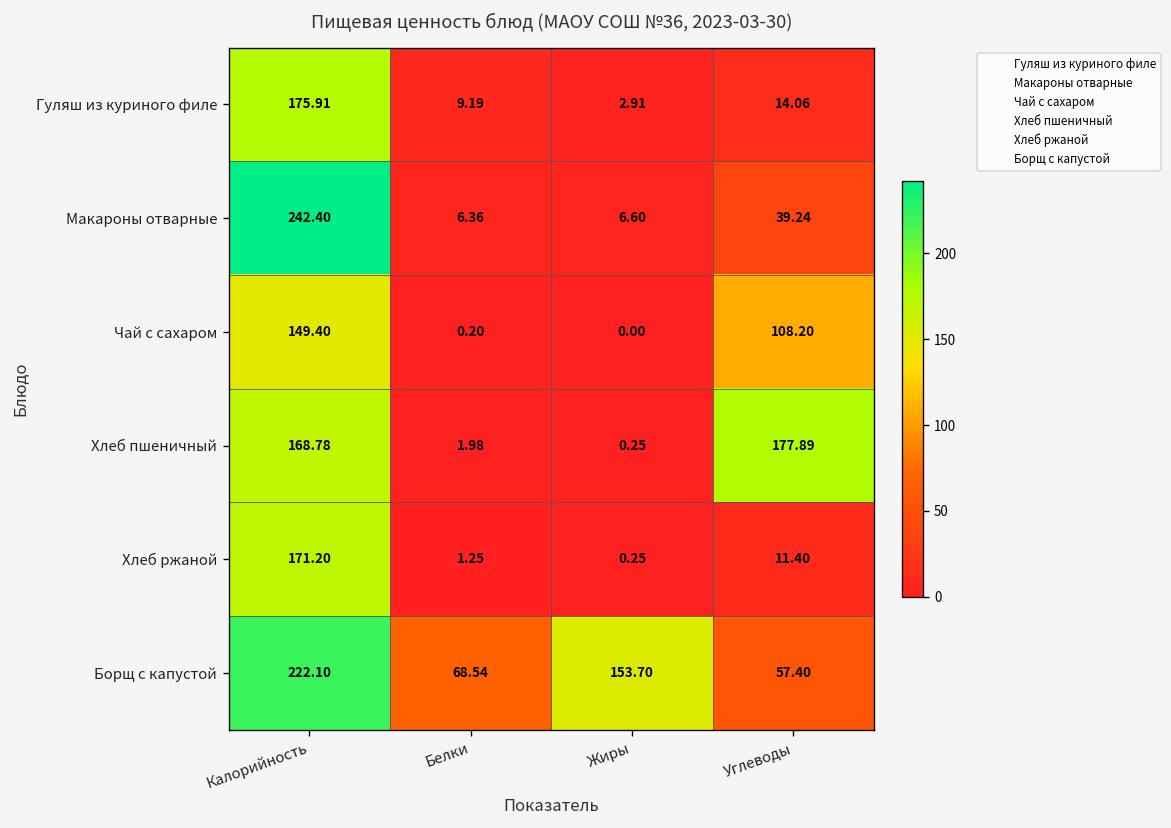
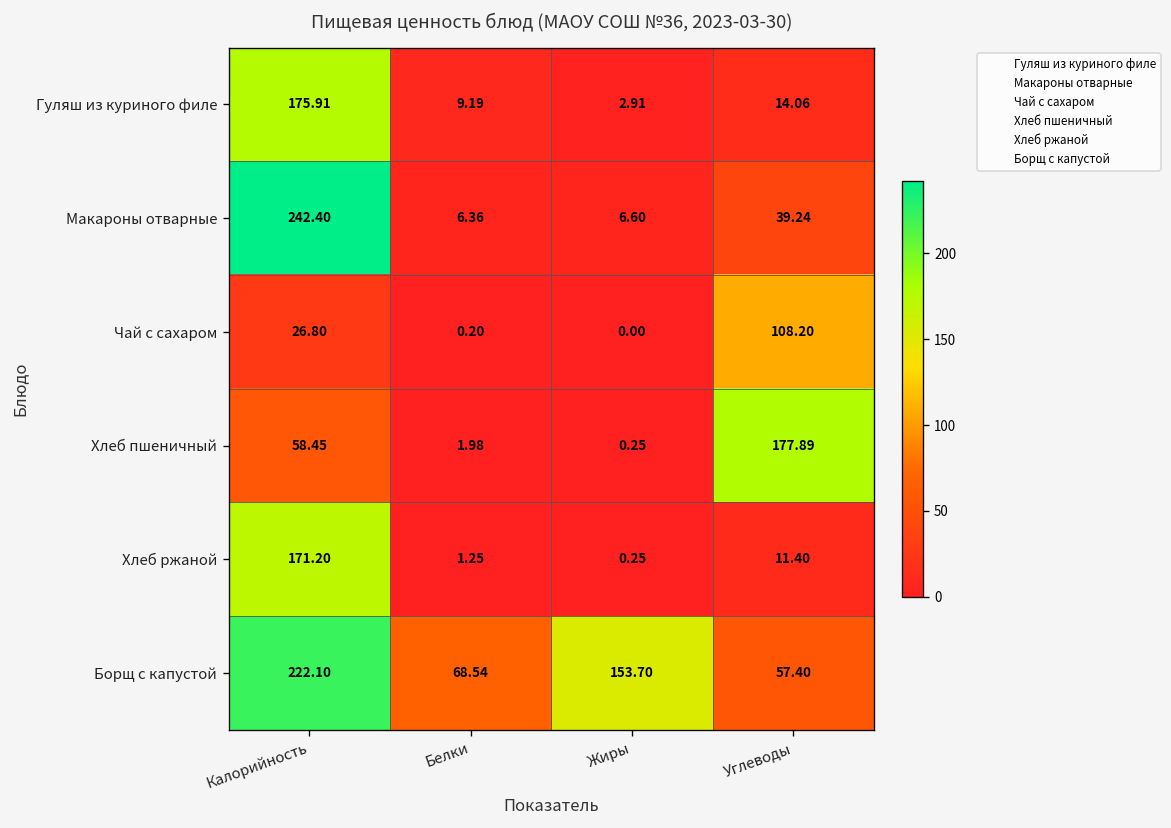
Чай с сахаром, Калорийность: 149.40 -> 26.80
Хлеб пшеничный, Калорийность: 168.78 -> 58.45
